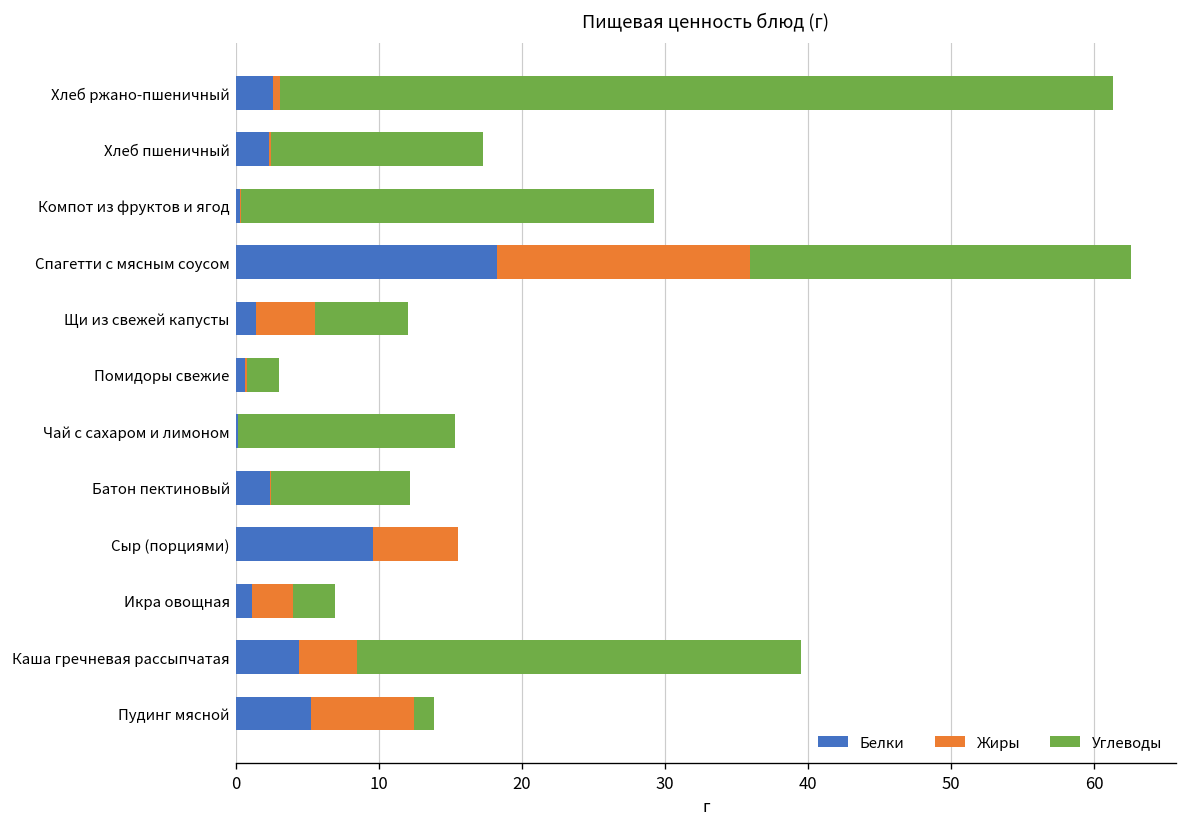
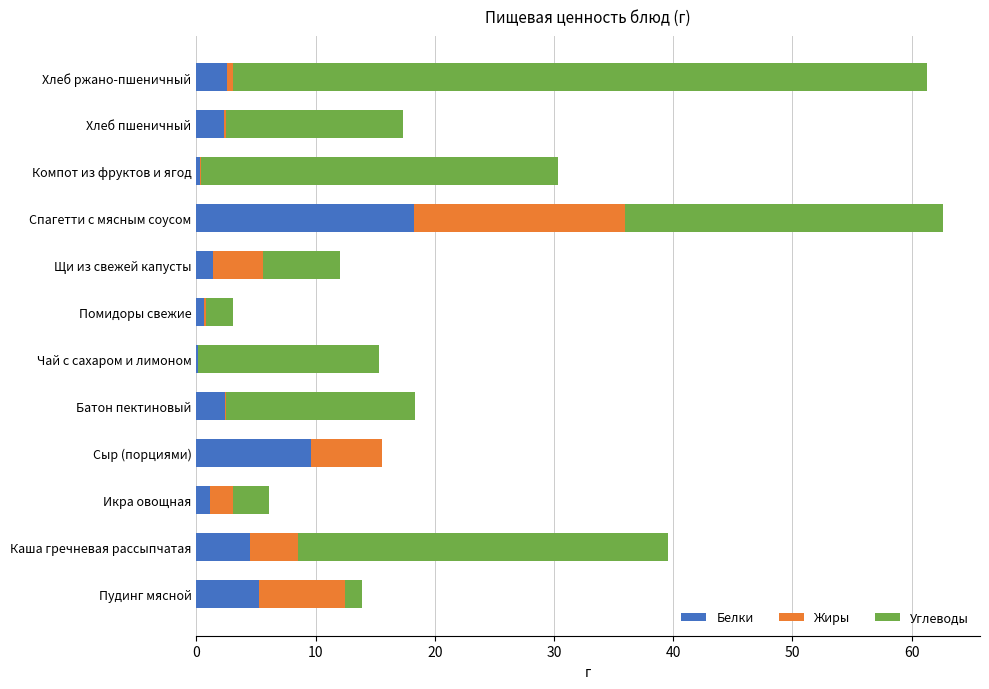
Углеводы, Компот из фруктов и ягод: 28.9 -> 29.9
Углеводы, Батон пектиновый: 9.7 -> 15.9
Жиры, Икра овощная: 2.9 -> 2.0
